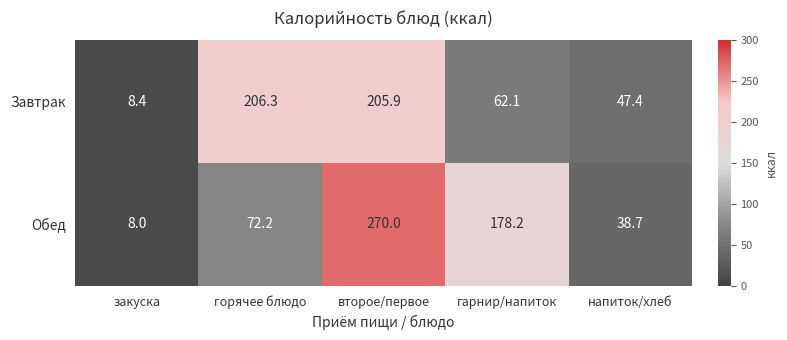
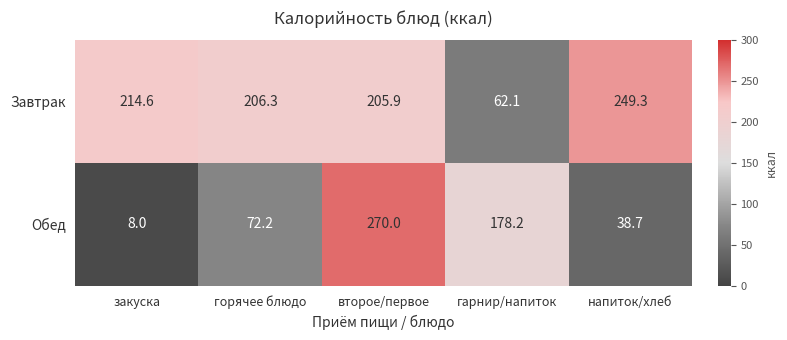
Завтрак, закуска: 8.4 -> 214.6
Завтрак, напиток/хлеб: 47.4 -> 249.3
